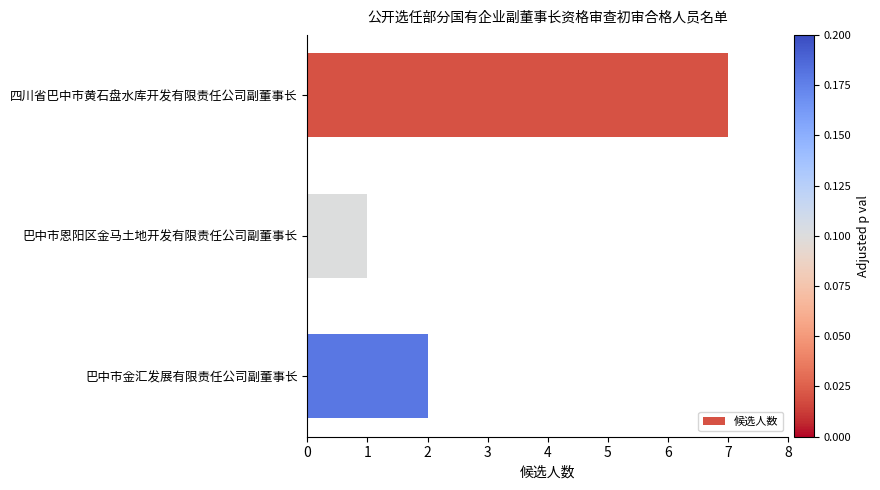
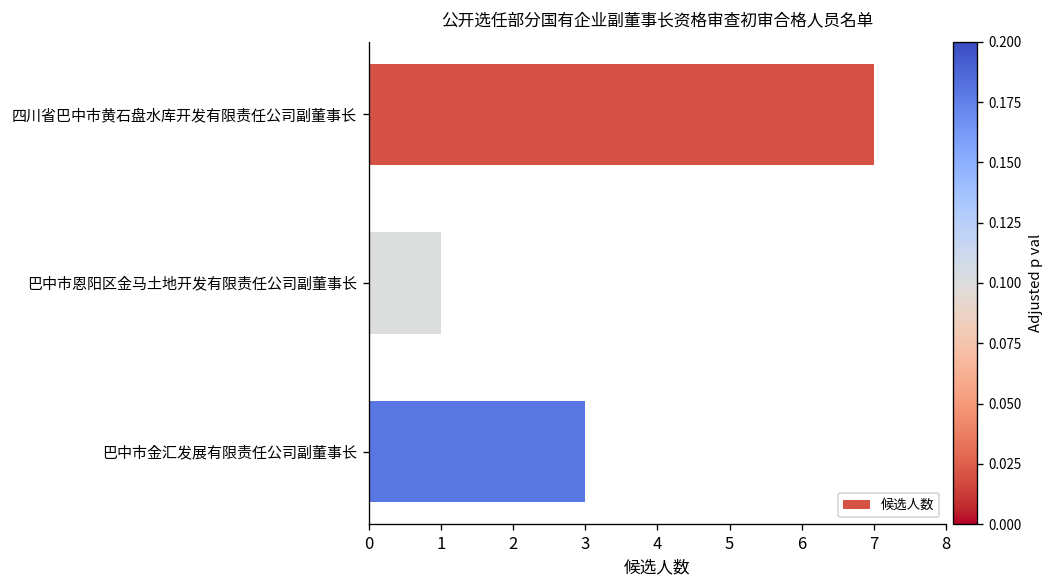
巴中市金汇发展有限责任公司副董事长: 2 -> 3
